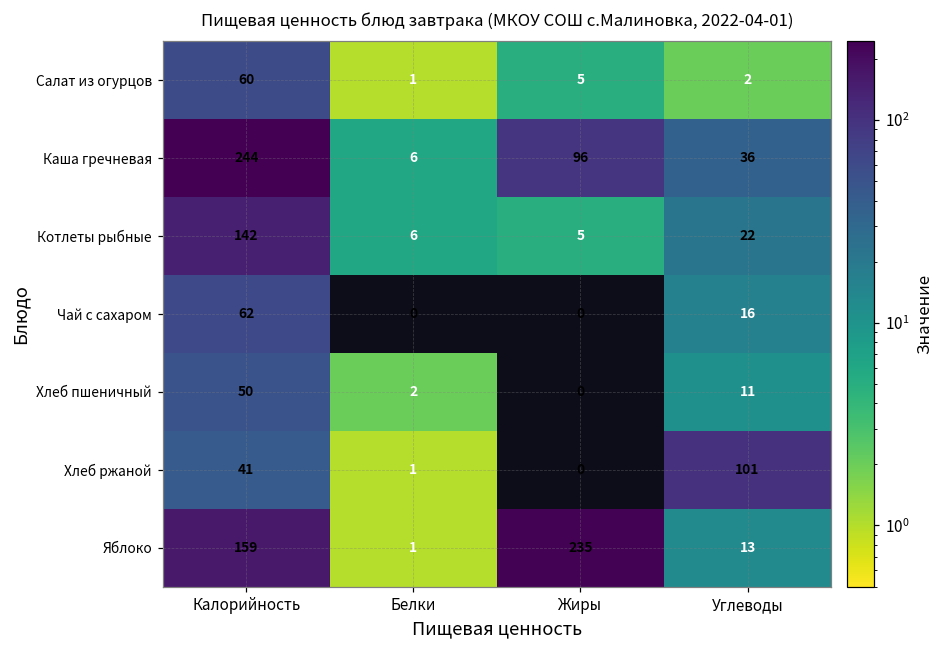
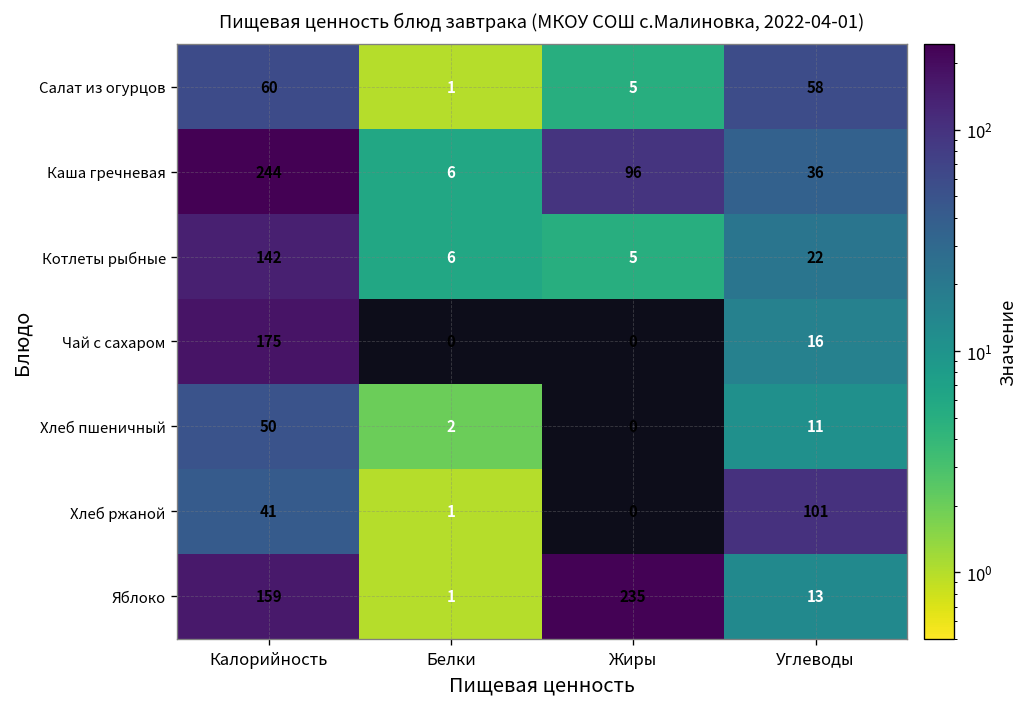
Салат из огурцов, Углеводы: 2 -> 58
Чай с сахаром, Калорийность: 62 -> 175
